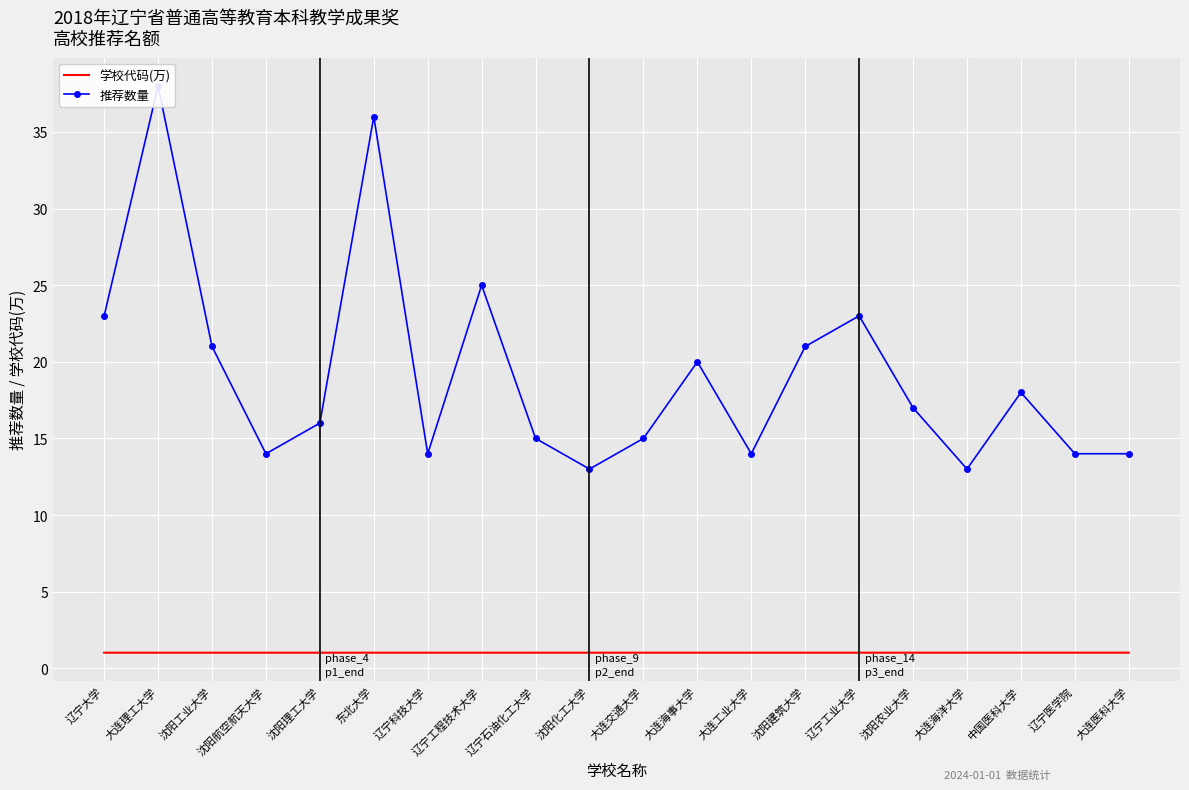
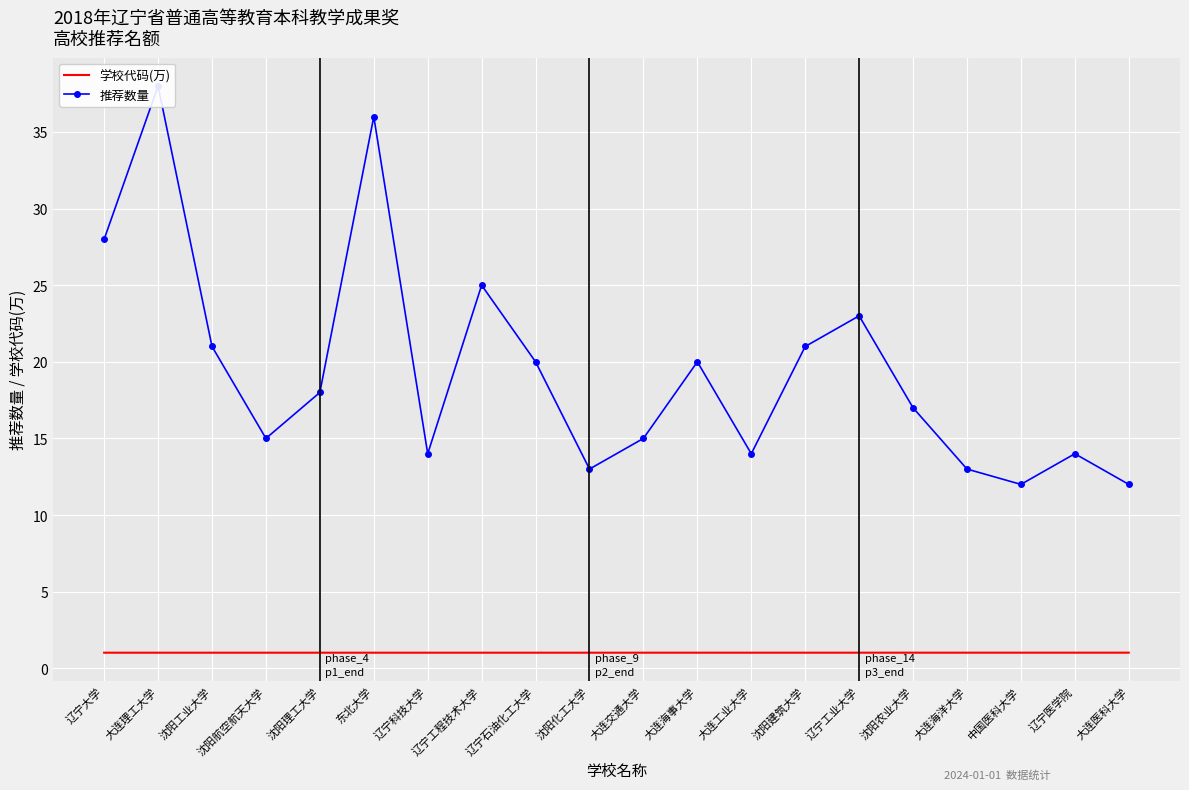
推荐数量, 辽宁大学: 23 -> 28
推荐数量, 沈阳航空航天大学: 14 -> 15
推荐数量, 沈阳理工大学: 16 -> 18
推荐数量, 辽宁石油化工大学: 15 -> 20
推荐数量, 中国医科大学: 18 -> 12
推荐数量, 大连医科大学: 14 -> 12
